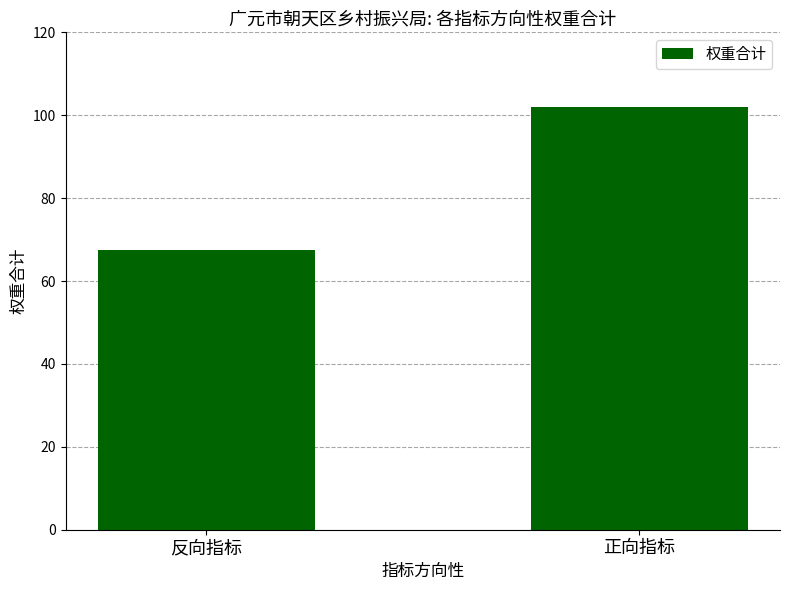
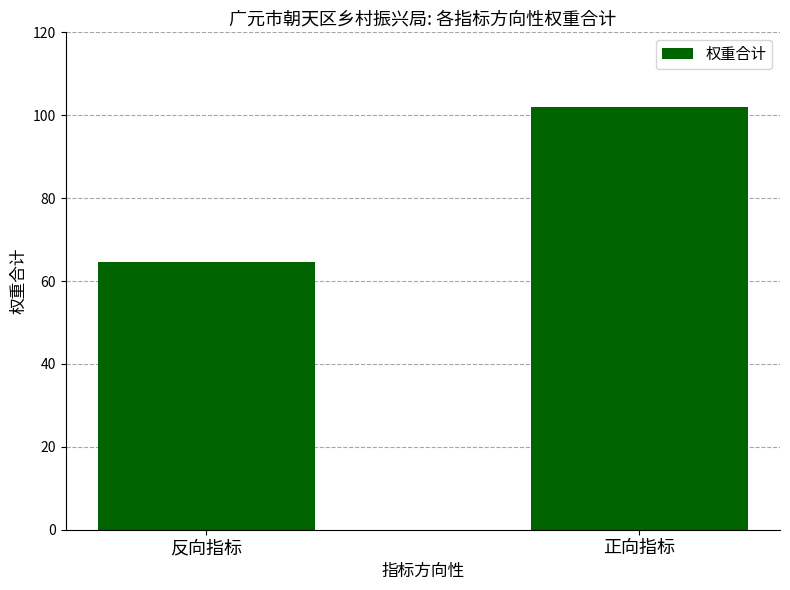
反向指标: 68 -> 65
